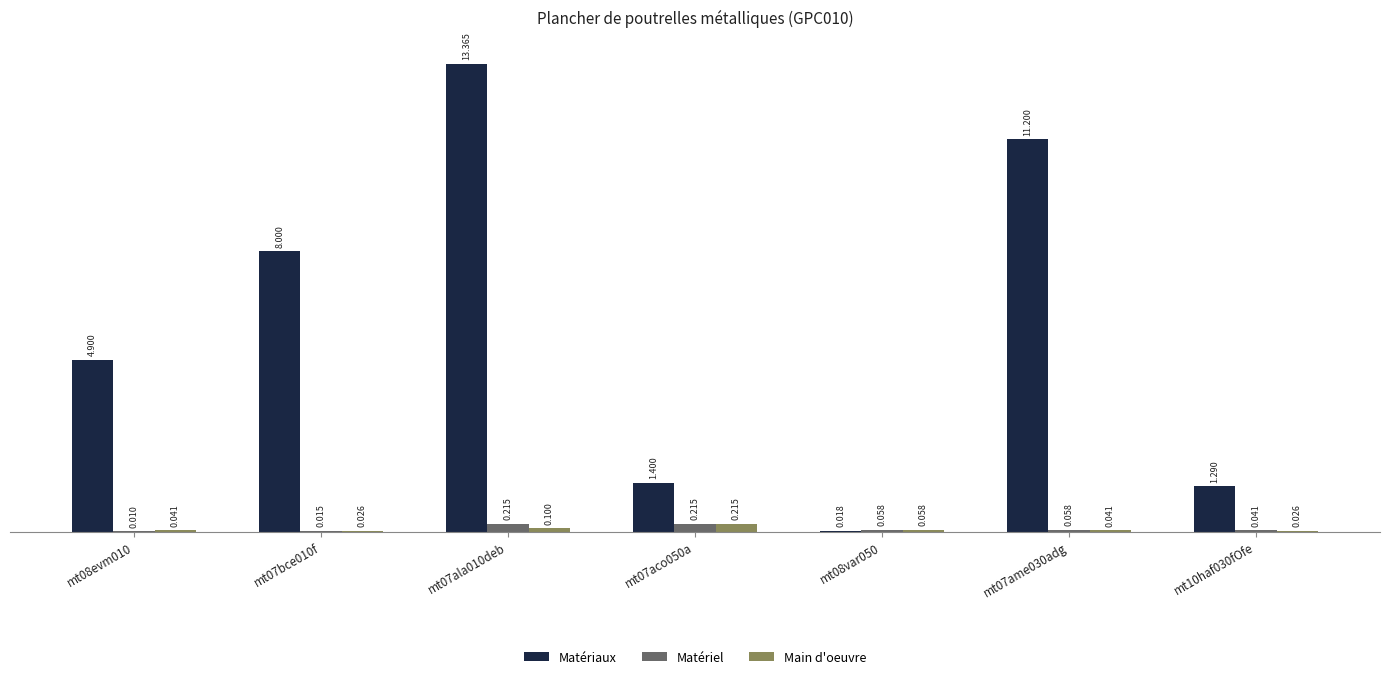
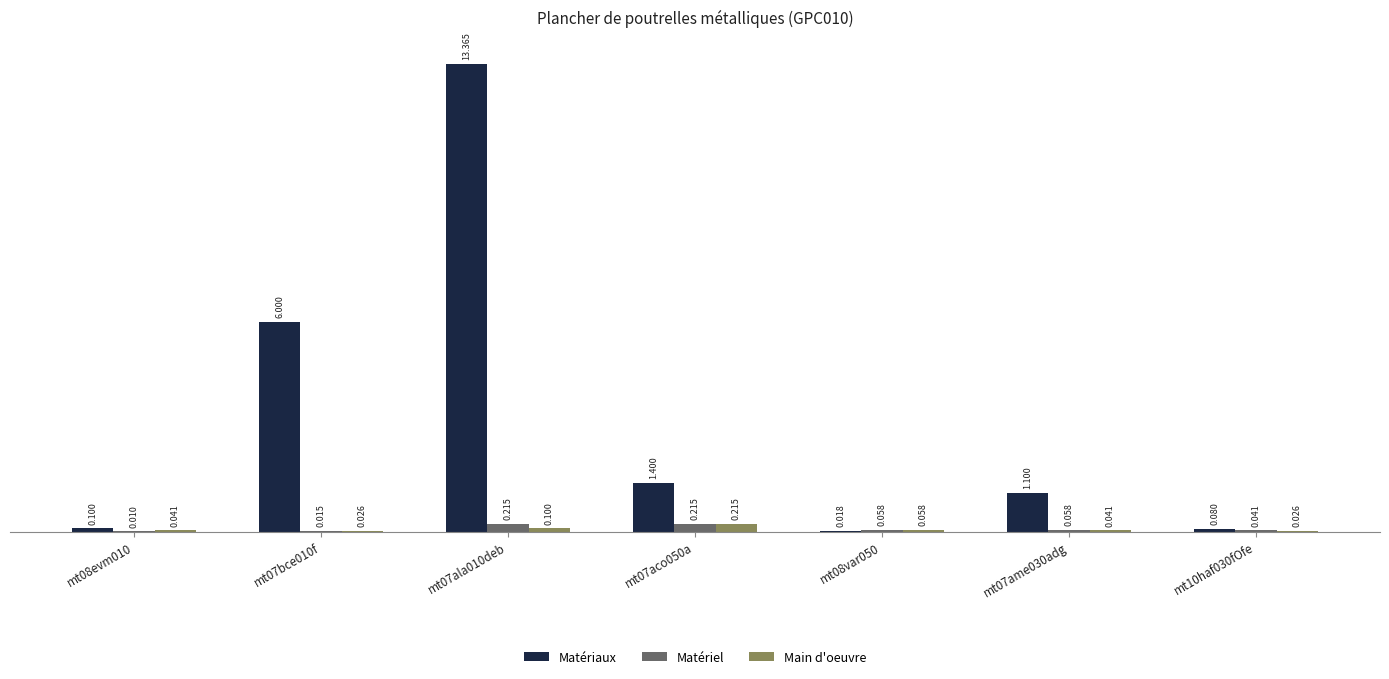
Matériaux, mt08evm010: 4.900 -> 0.100
Matériaux, mt07bce010f: 8.000 -> 6.000
Matériaux, mt07ame030adg: 11.200 -> 1.100
Matériaux, mt10haf030fOfe: 1.290 -> 0.080
